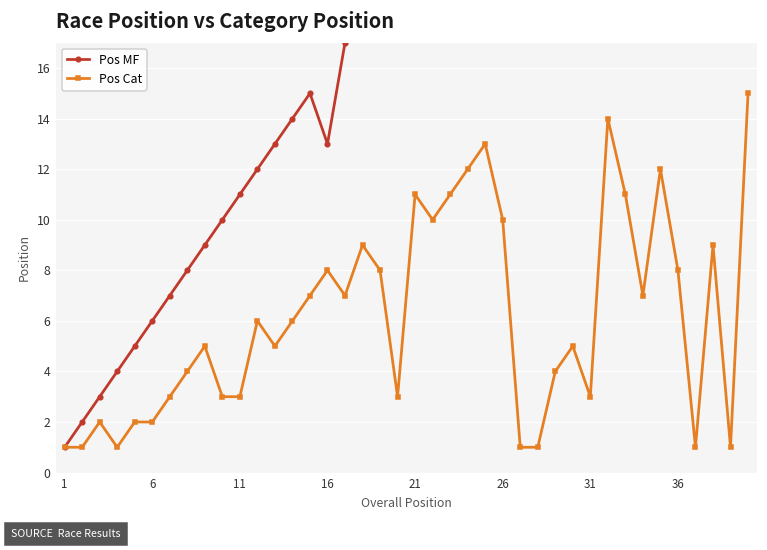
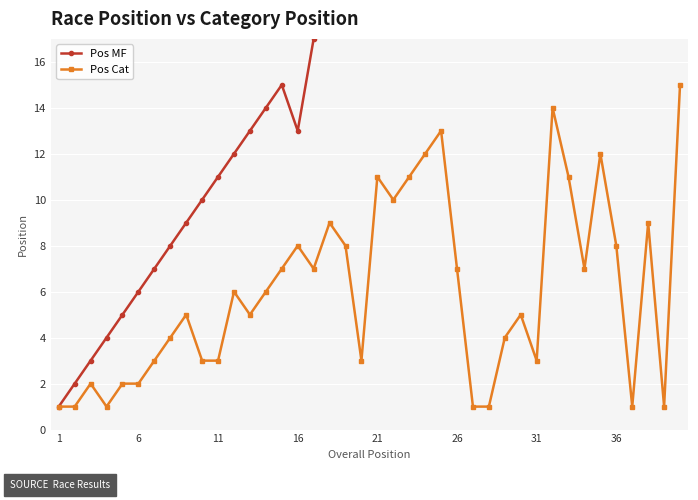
Pos Cat, 26: 10 -> 7
